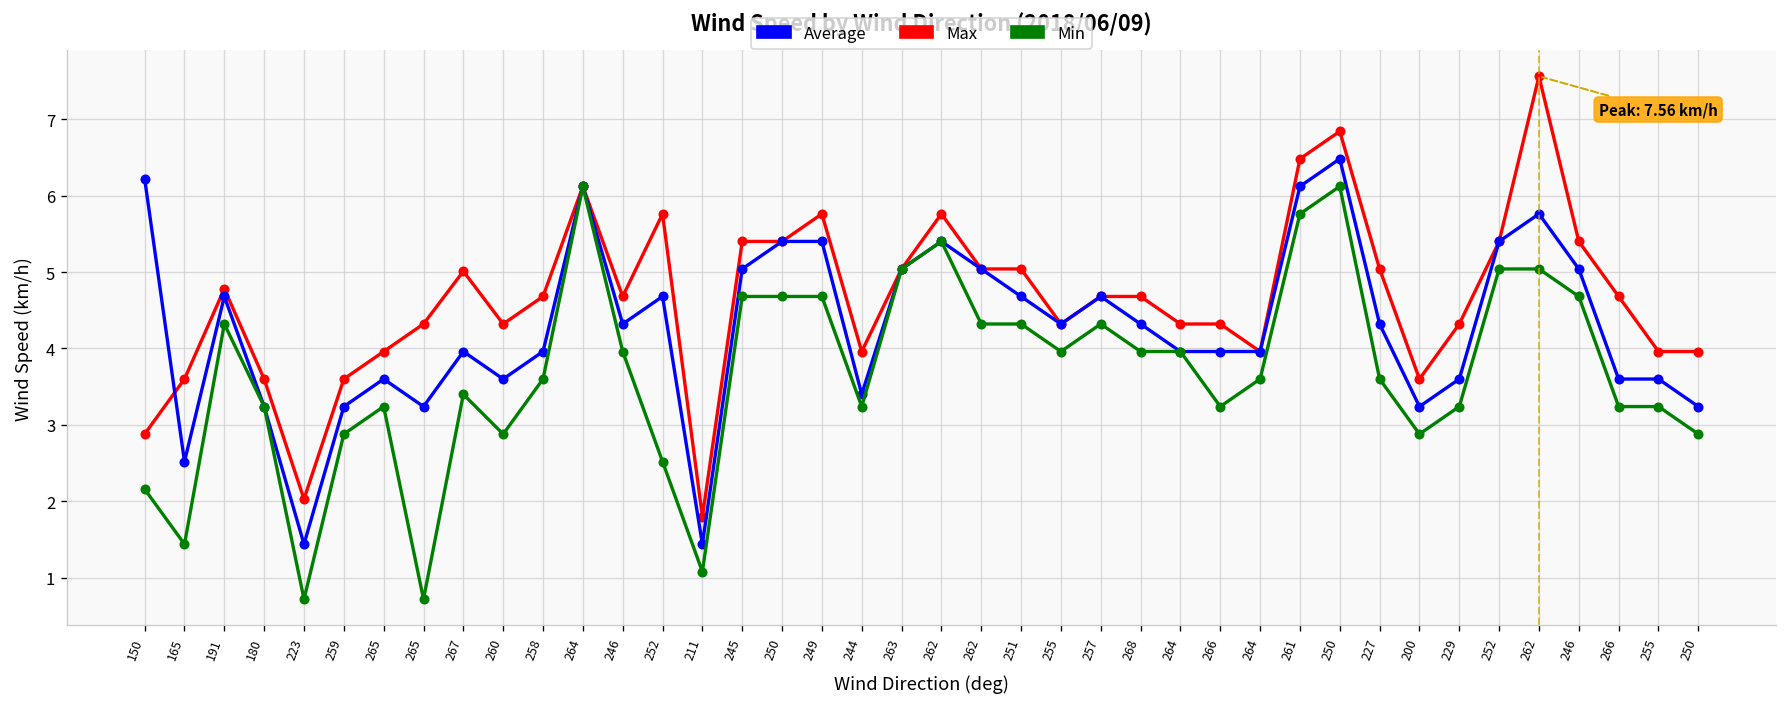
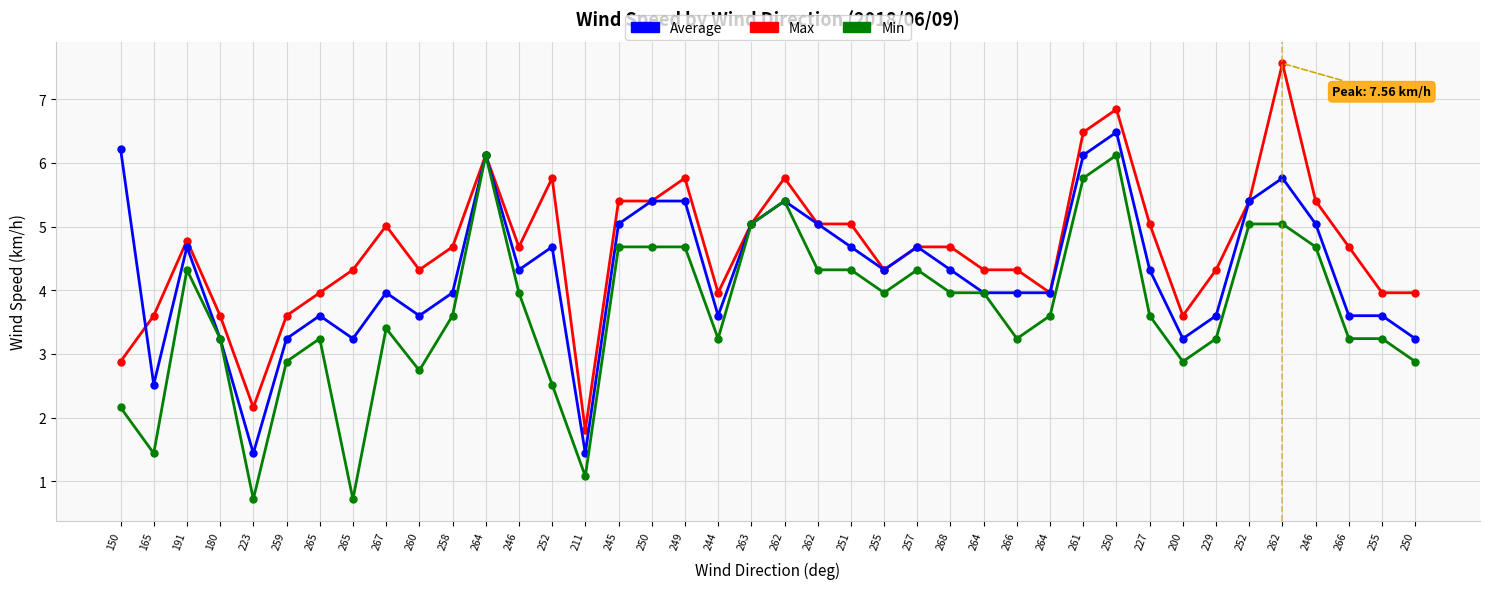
Max, 223: 2.0 -> 2.2
Min, 260: 2.9 -> 2.7
Average, 244: 3.4 -> 3.6
